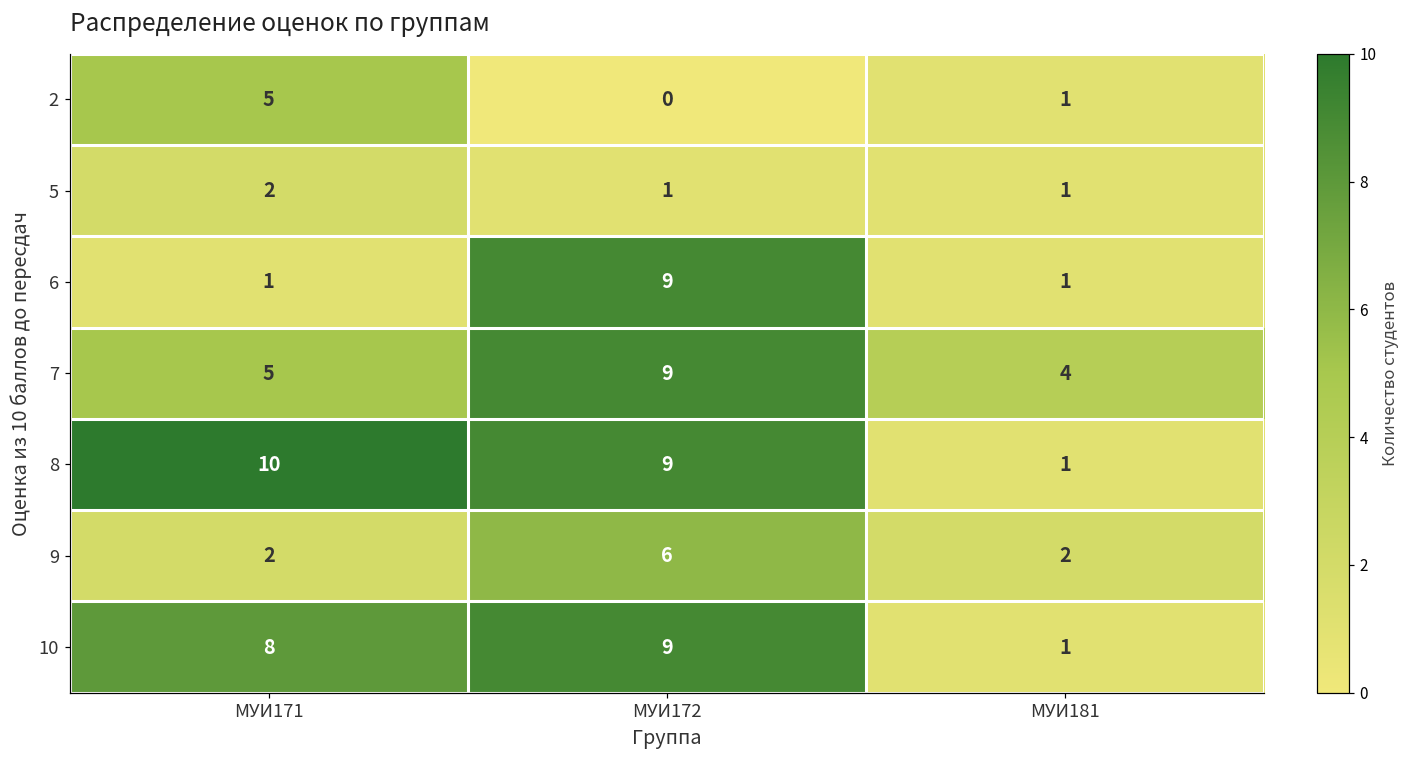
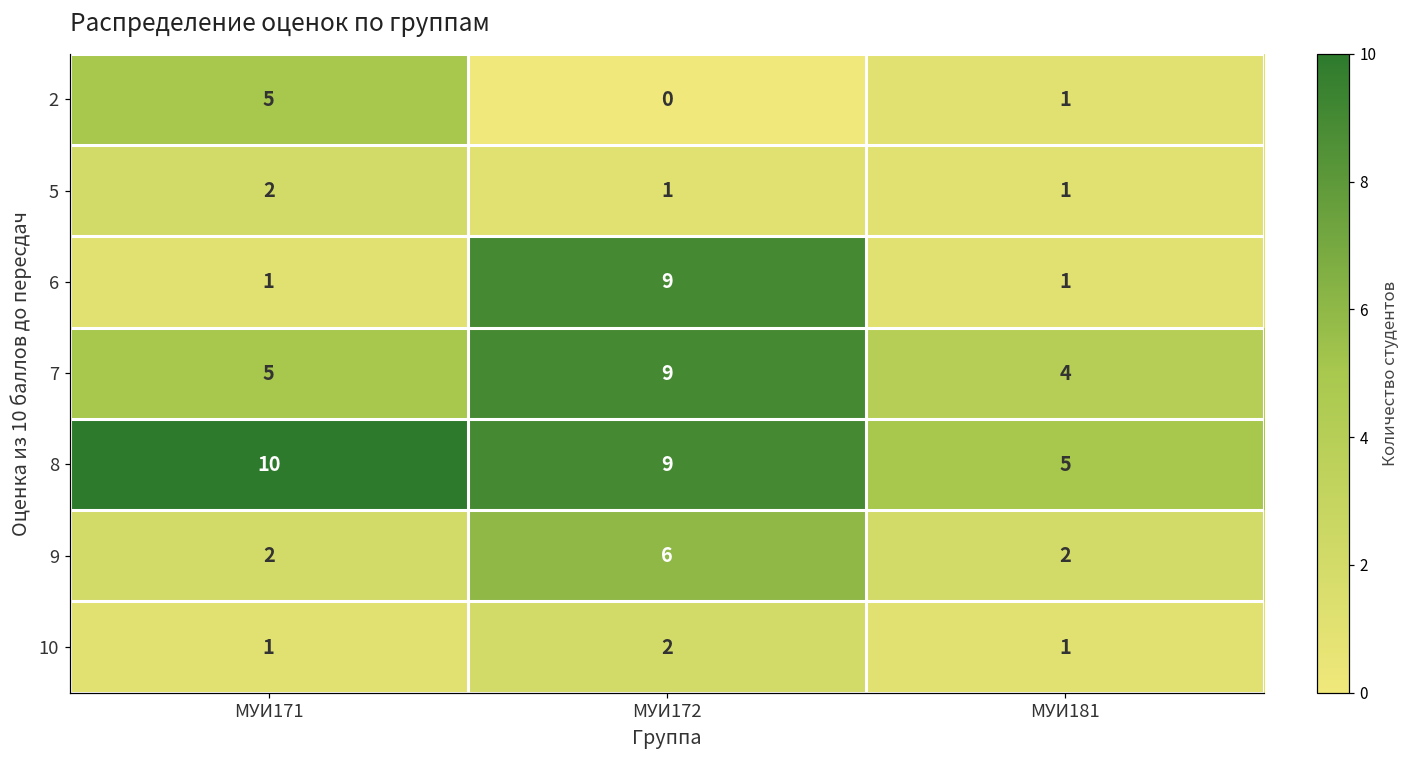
8, МУИ181: 1 -> 5
10, МУИ171: 8 -> 1
10, МУИ172: 9 -> 2
